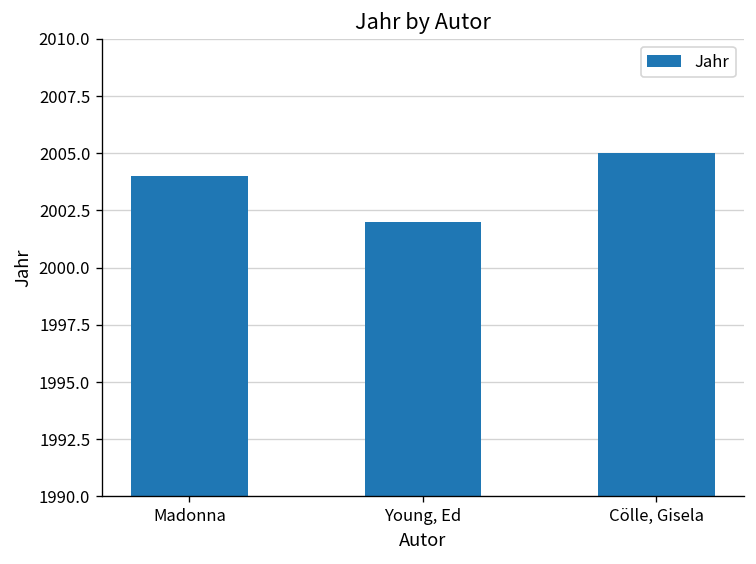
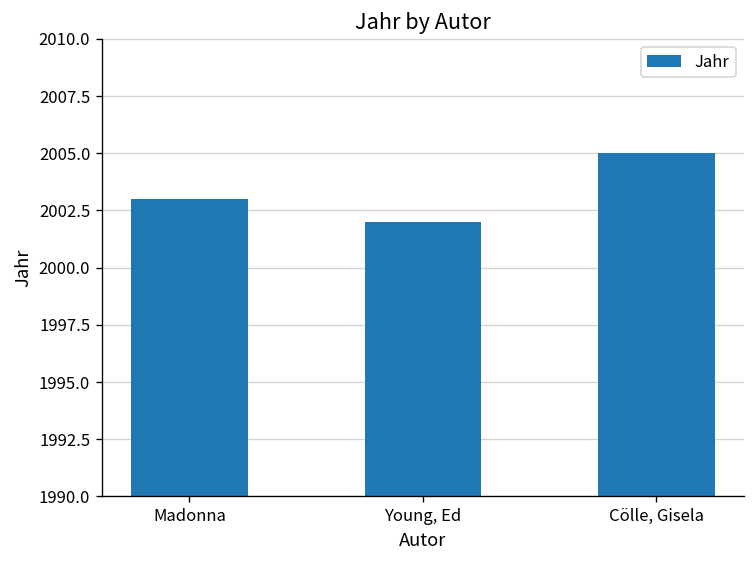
Madonna: 2004 -> 2003
